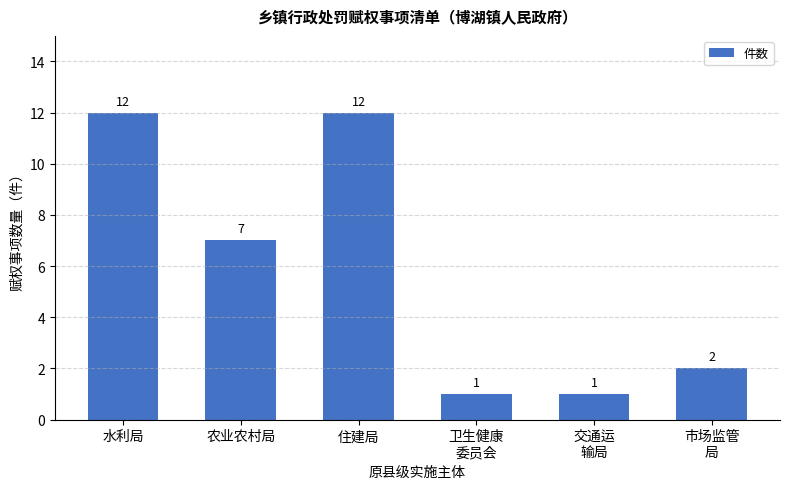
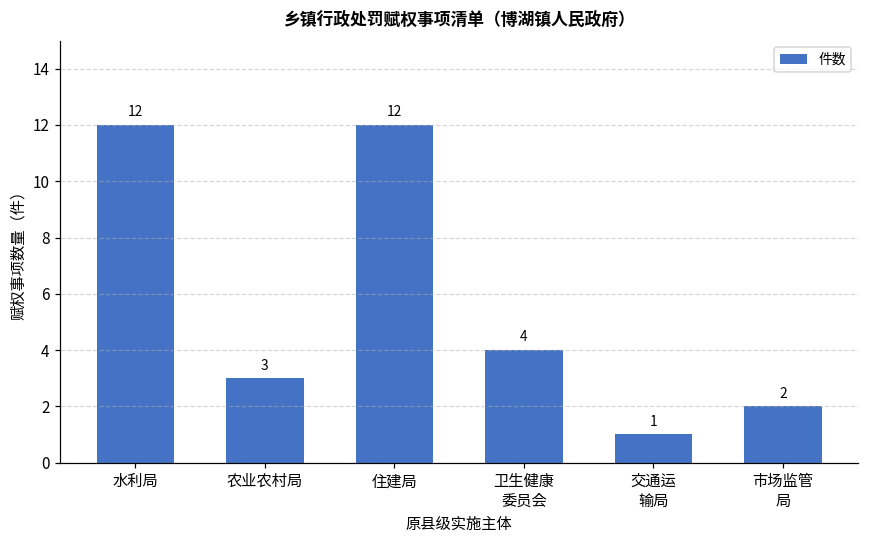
农业农村局: 7 -> 3
卫生健康 委员会: 1 -> 4
